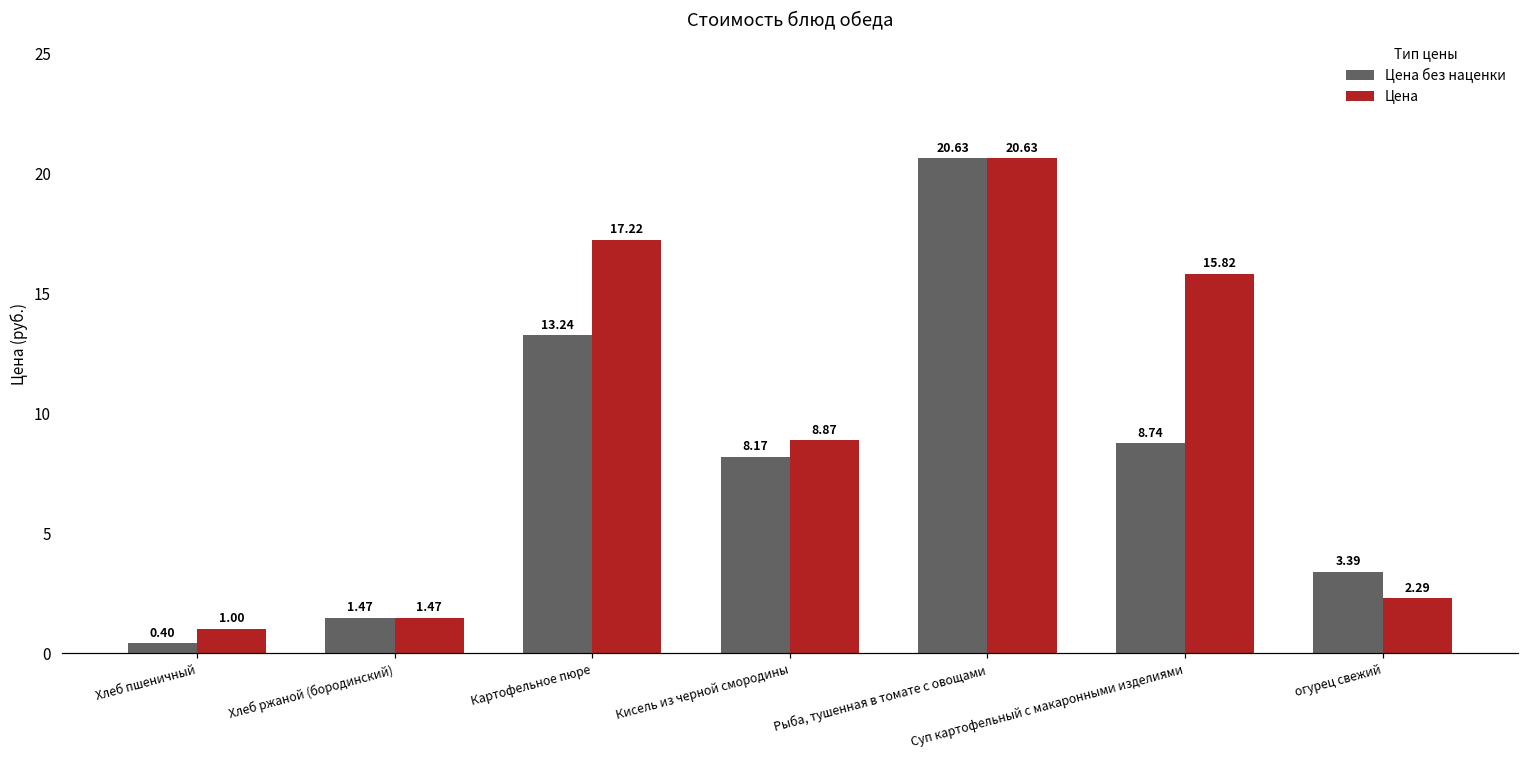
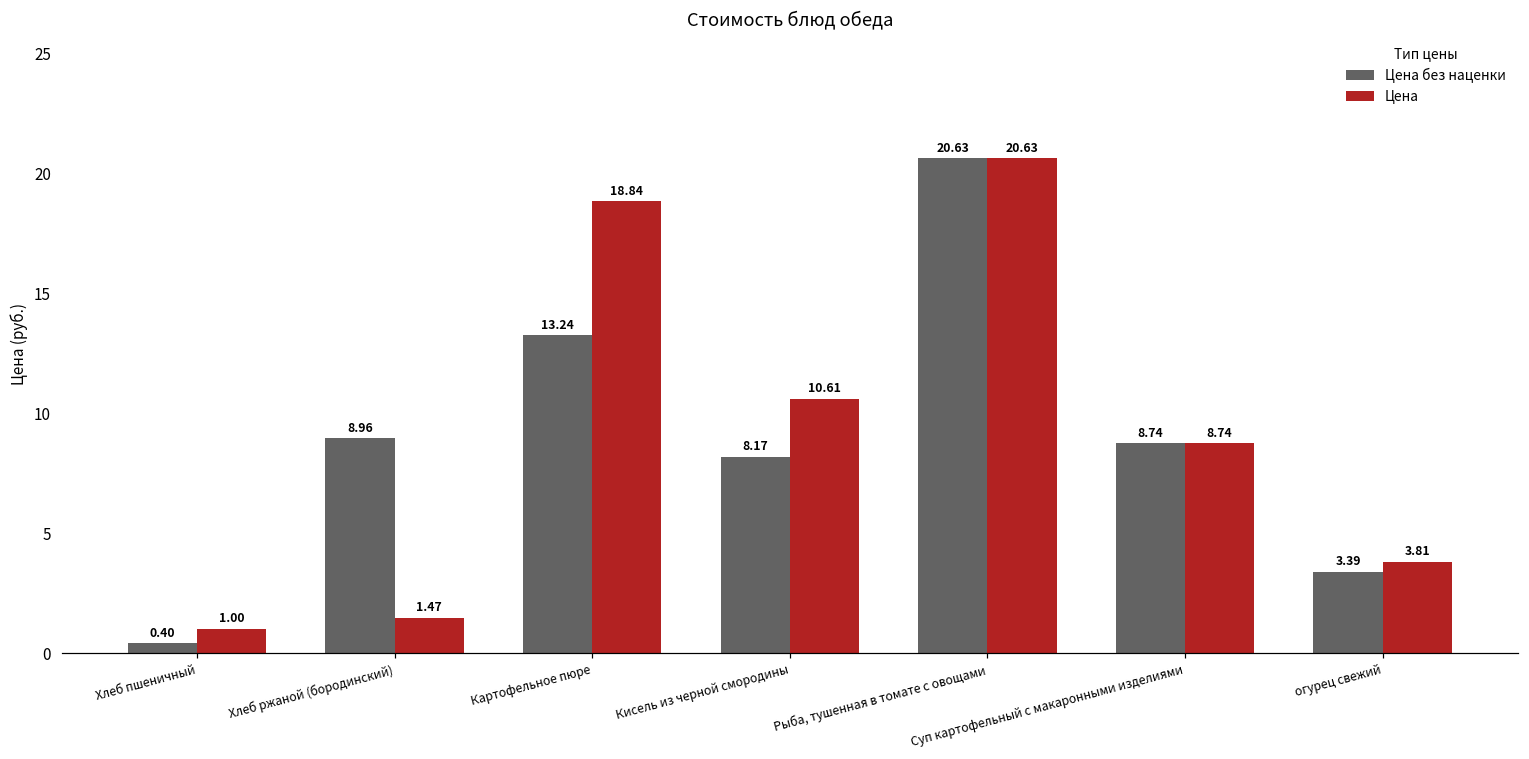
Цена без наценки, Хлеб ржаной (бородинский): 1.47 -> 8.96
Цена, Картофельное пюре: 17.22 -> 18.84
Цена, Кисель из черной смородины: 8.87 -> 10.61
Цена, Суп картофельный с макаронными изделиями: 15.82 -> 8.74
Цена, огурец свежий: 2.29 -> 3.81
